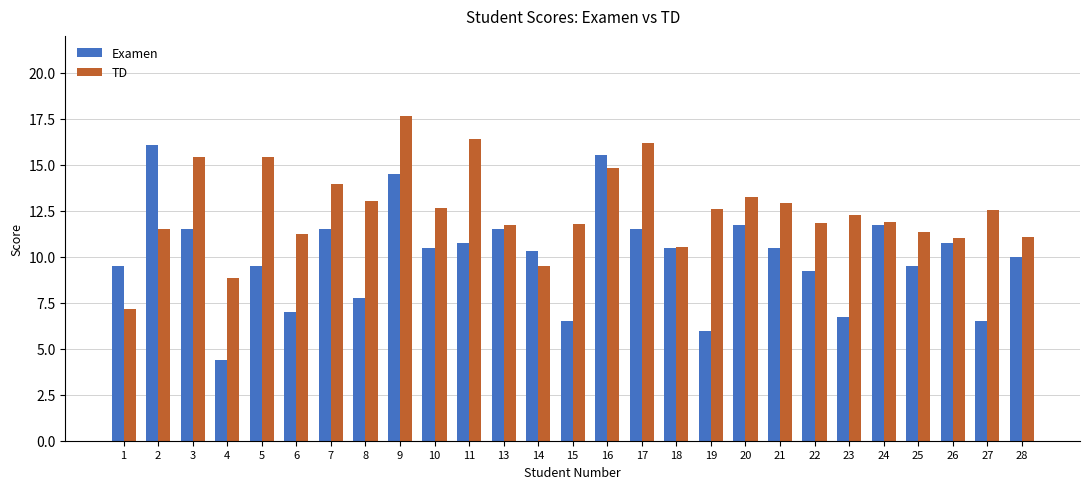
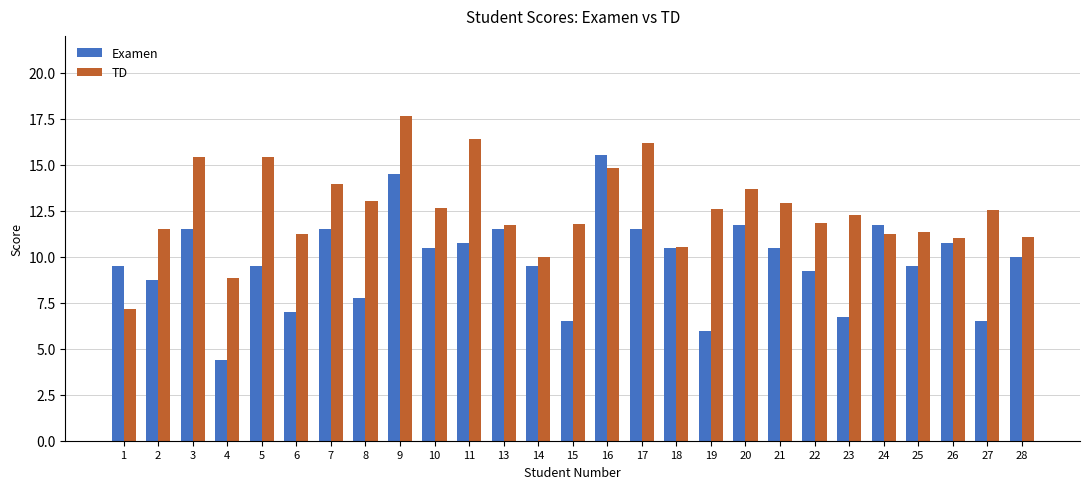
Examen, 2: 16.1 -> 8.8
Examen, 14: 10.3 -> 9.5
TD, 14: 9.5 -> 10.0
TD, 20: 13.2 -> 13.7
TD, 24: 11.9 -> 11.3
